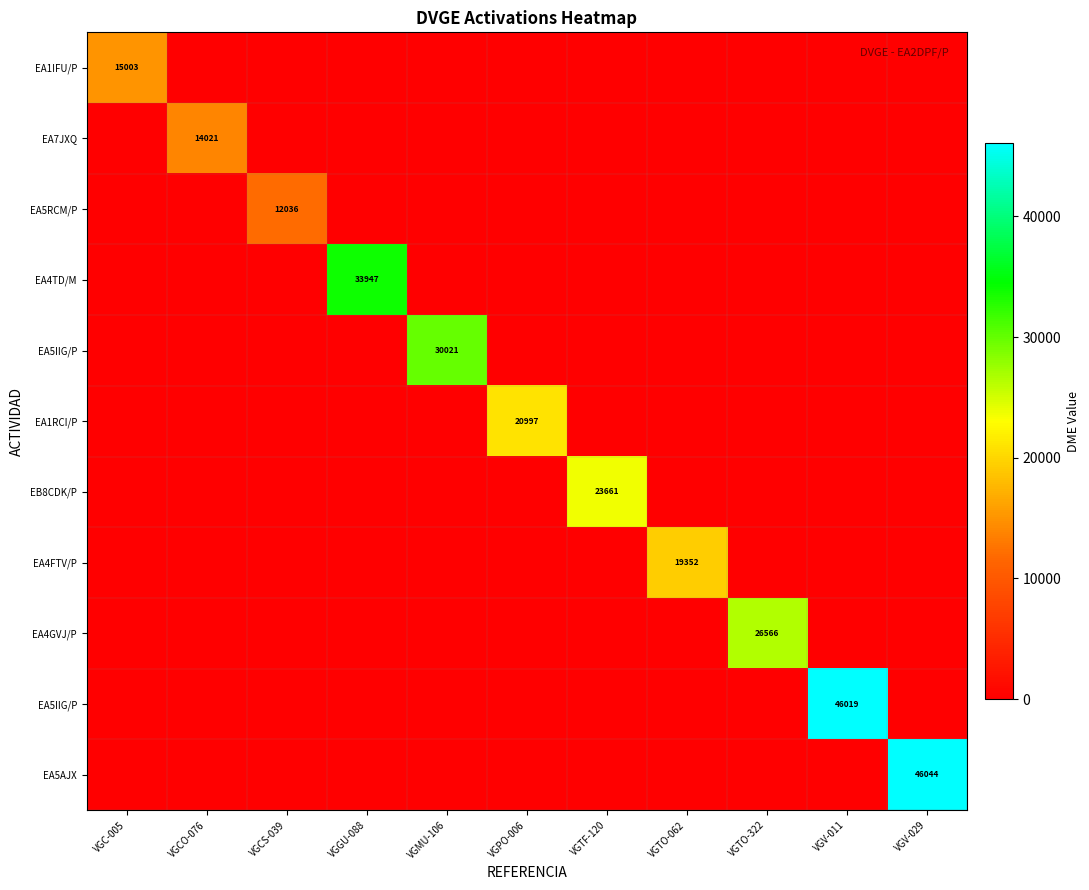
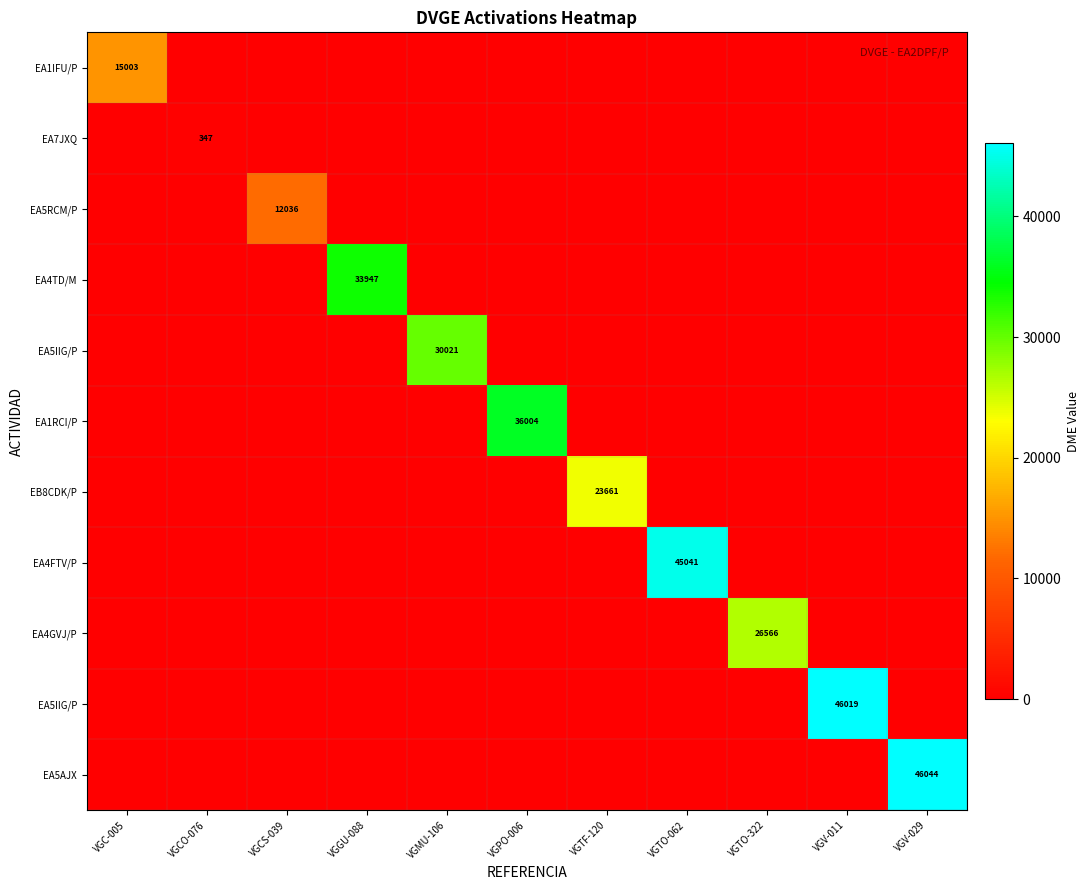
EA7JXQ, VGCO-076: 14021 -> 347
EA1RCI/P, VGPO-006: 20997 -> 36004
EA4FTV/P, VGTO-062: 19352 -> 45041
